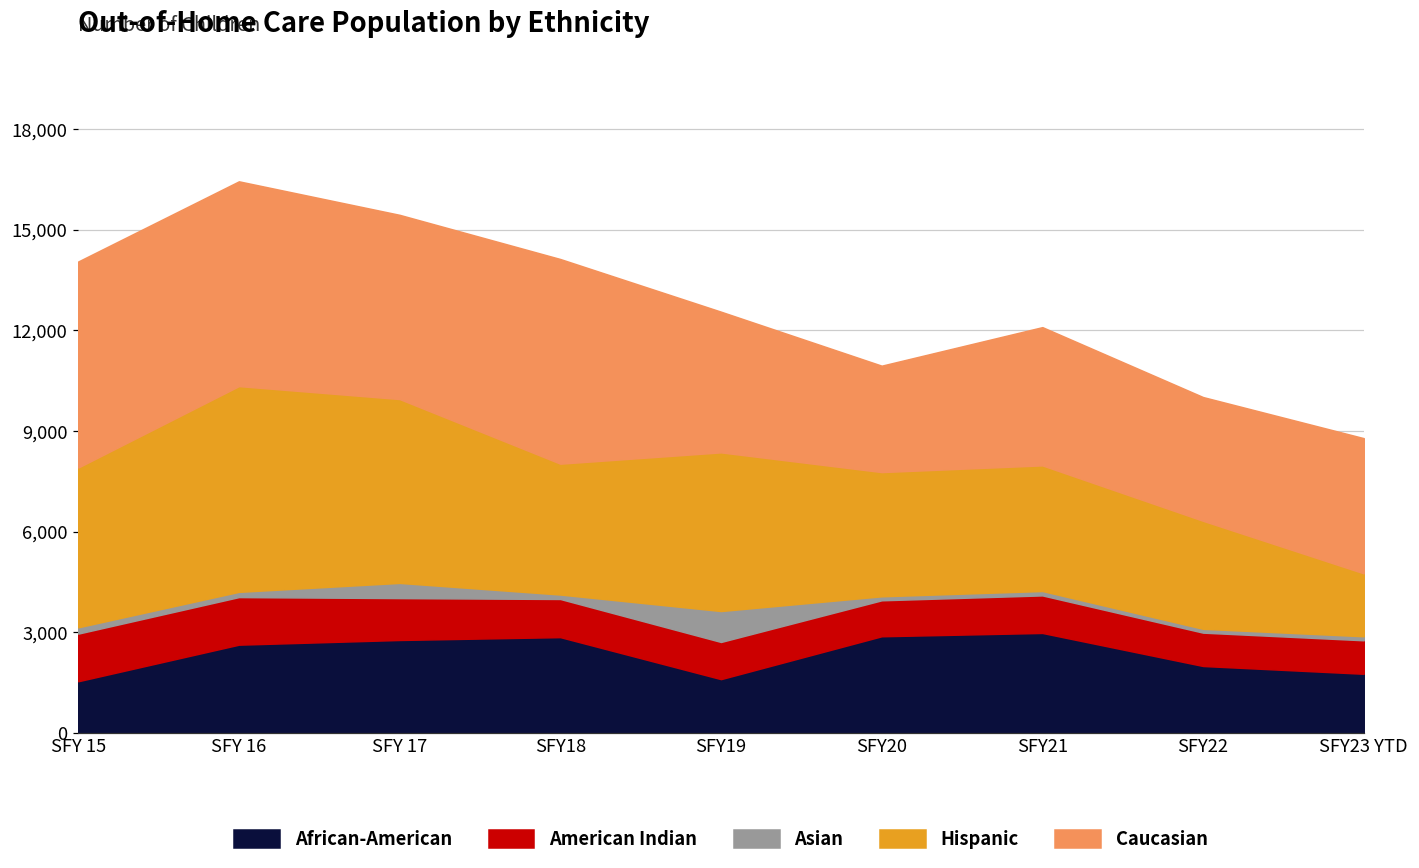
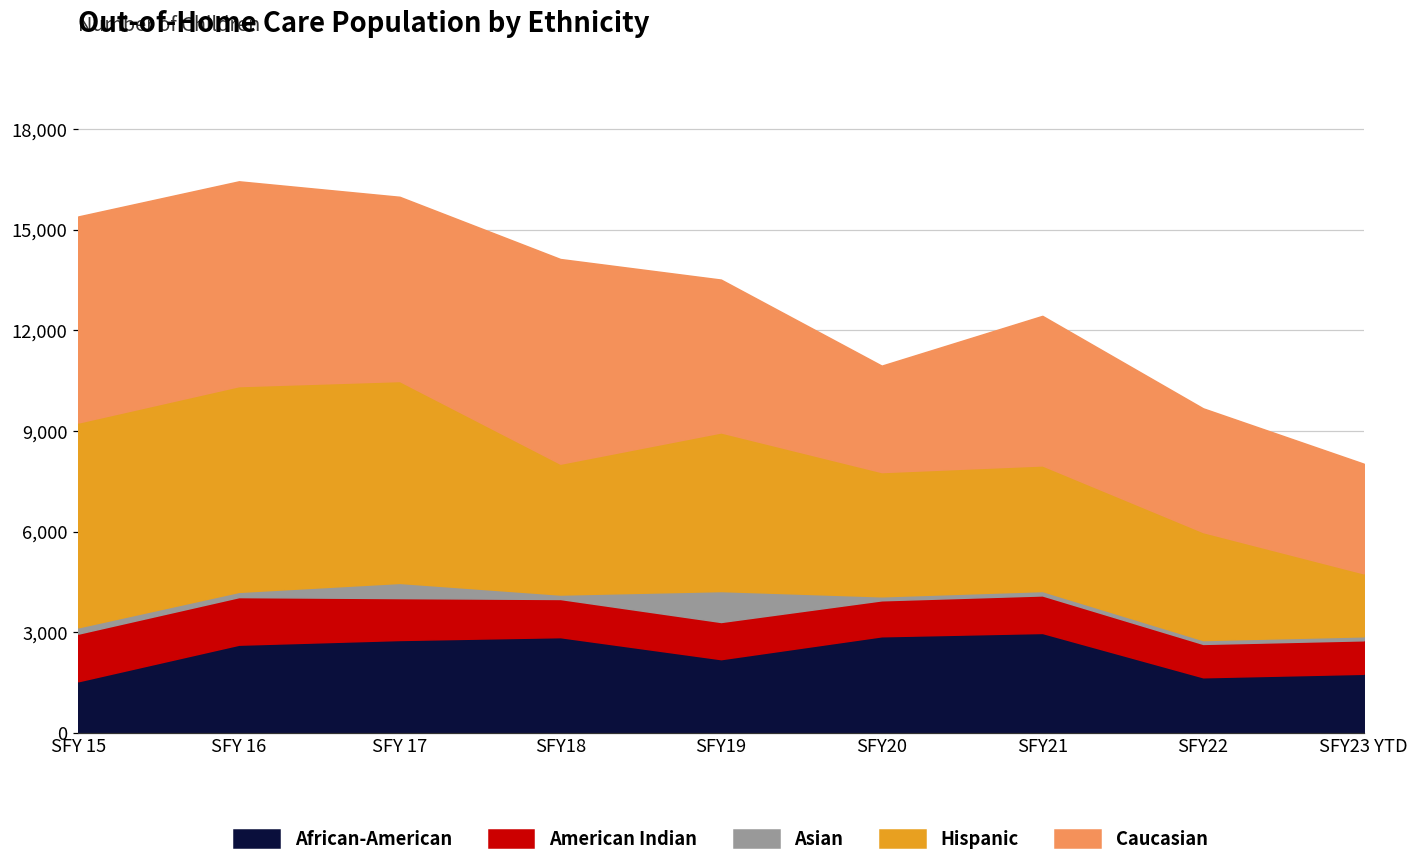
Hispanic, SFY 15: 4,800 -> 6,100
Hispanic, SFY 17: 5,500 -> 6,000
African-American, SFY19: 1,600 -> 2,200
Caucasian, SFY19: 4,200 -> 4,600
Caucasian, SFY21: 4,100 -> 4,500
African-American, SFY22: 2,000 -> 1,700
Caucasian, SFY23 YTD: 4,000 -> 3,300
